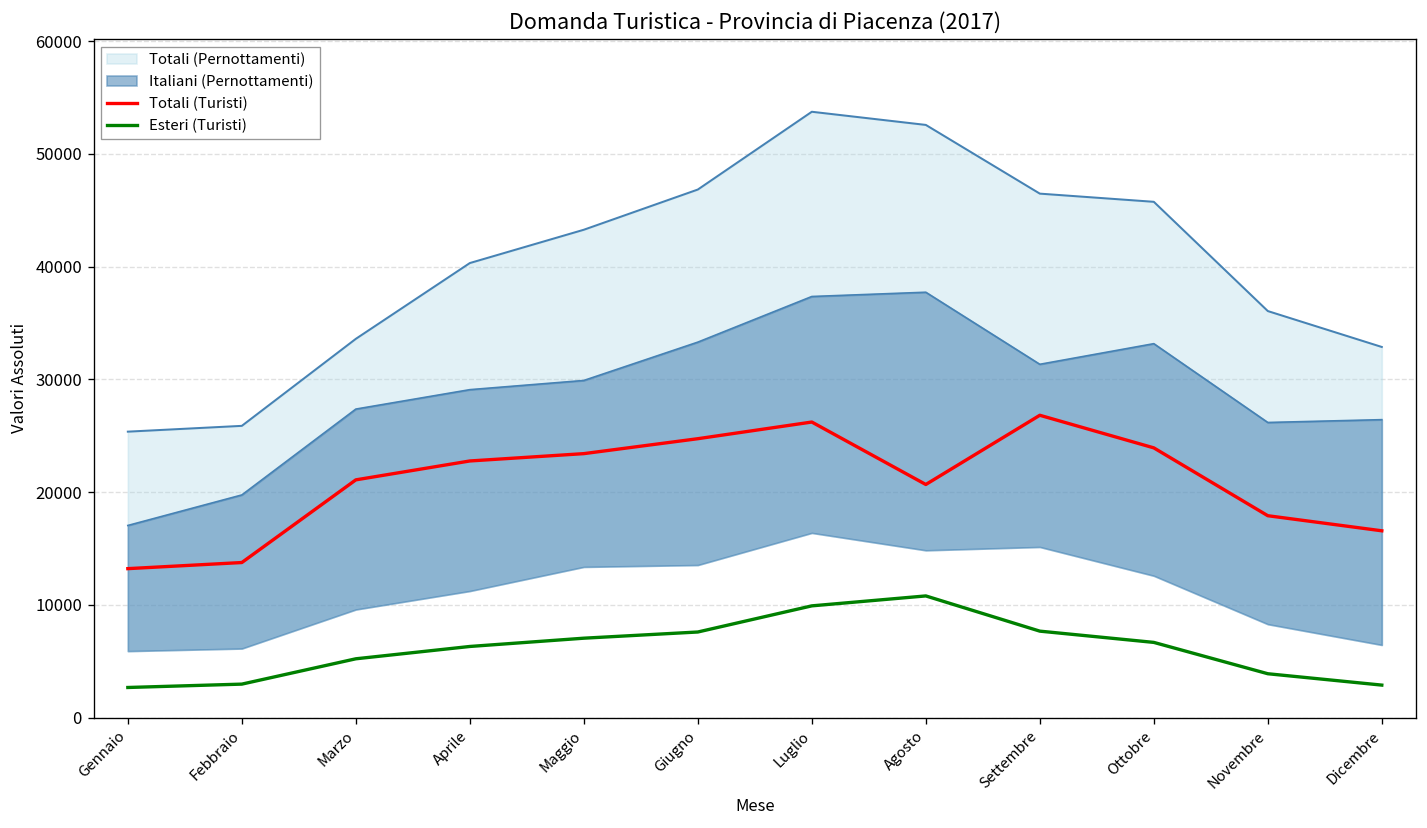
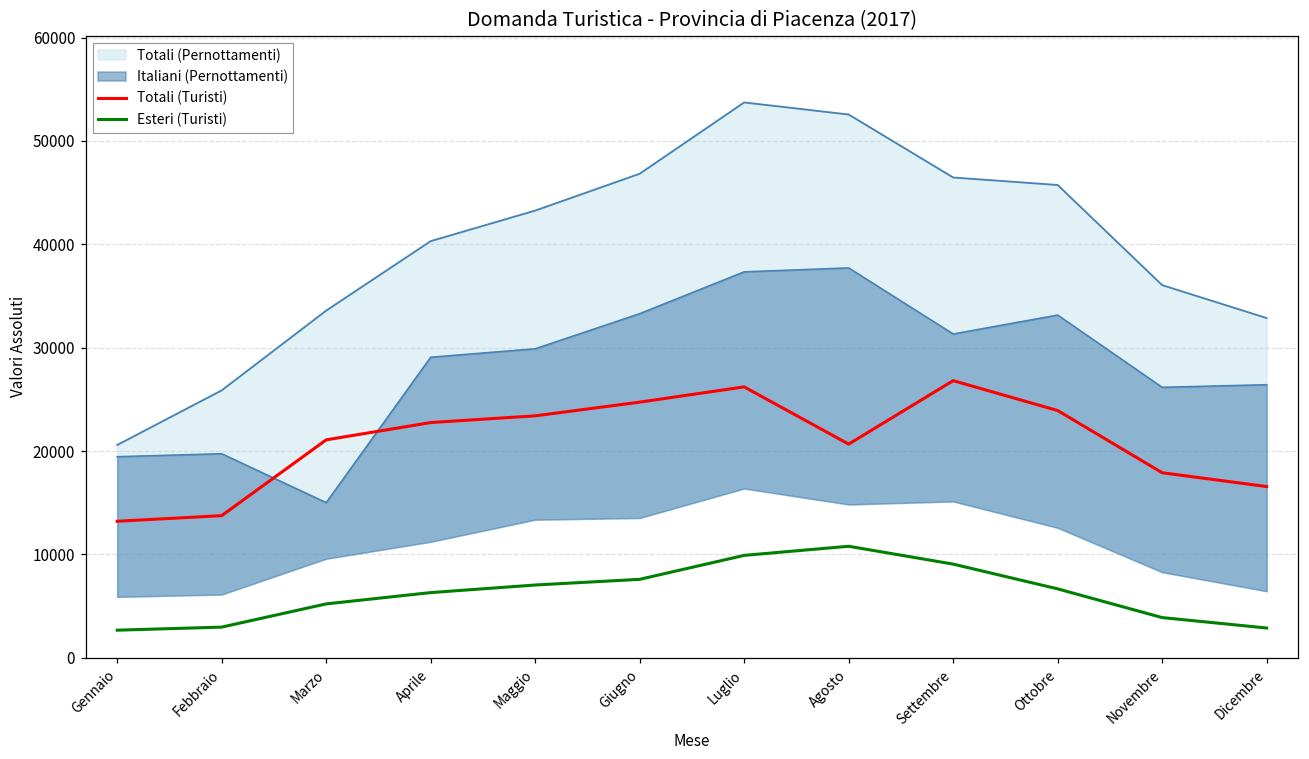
Totali (Pernottamenti), Gennaio: 25000 -> 21000
Italiani (Pernottamenti), Gennaio: 17000 -> 19000
Italiani (Pernottamenti), Marzo: 27000 -> 15000
Esteri (Turisti), Settembre: 8000 -> 9000
